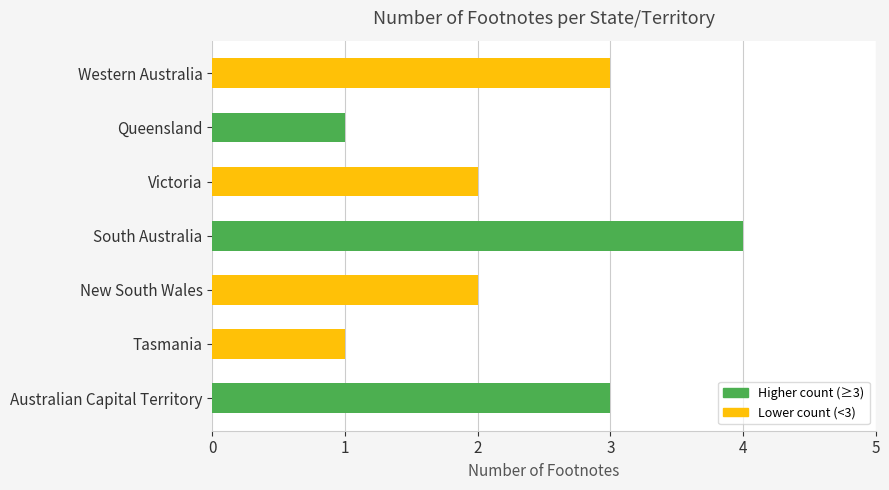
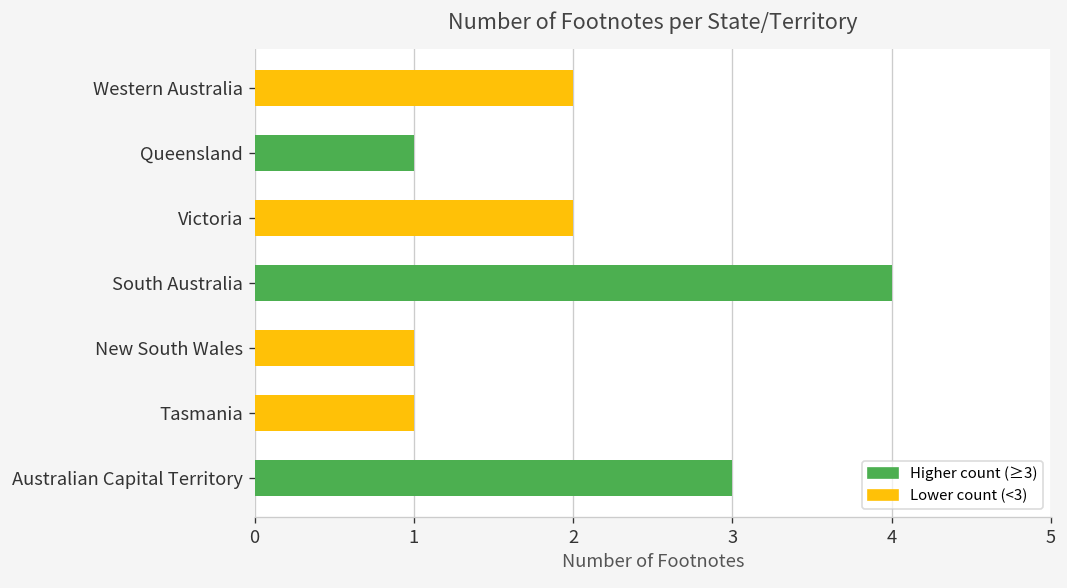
Western Australia: 3 -> 2
New South Wales: 2 -> 1
